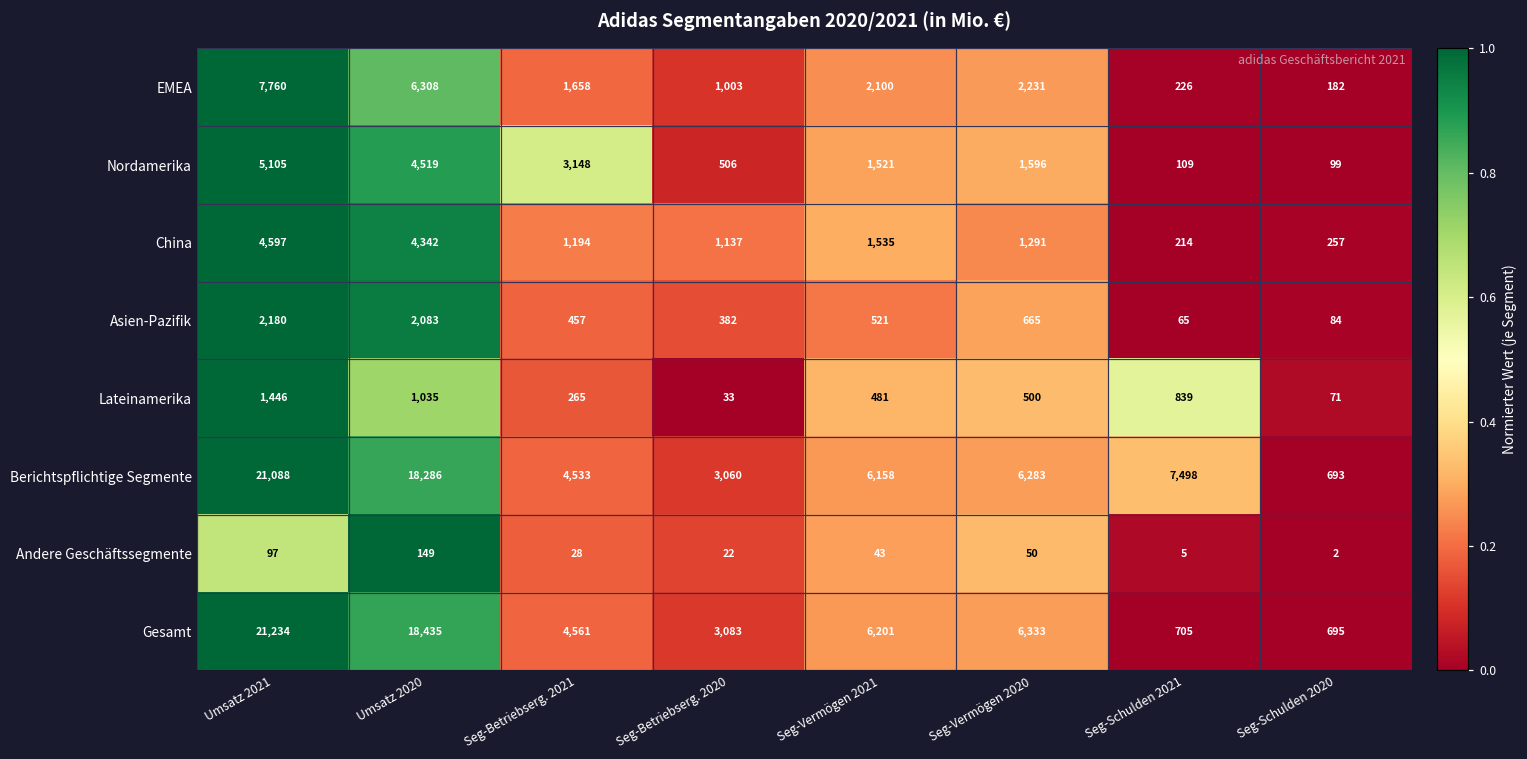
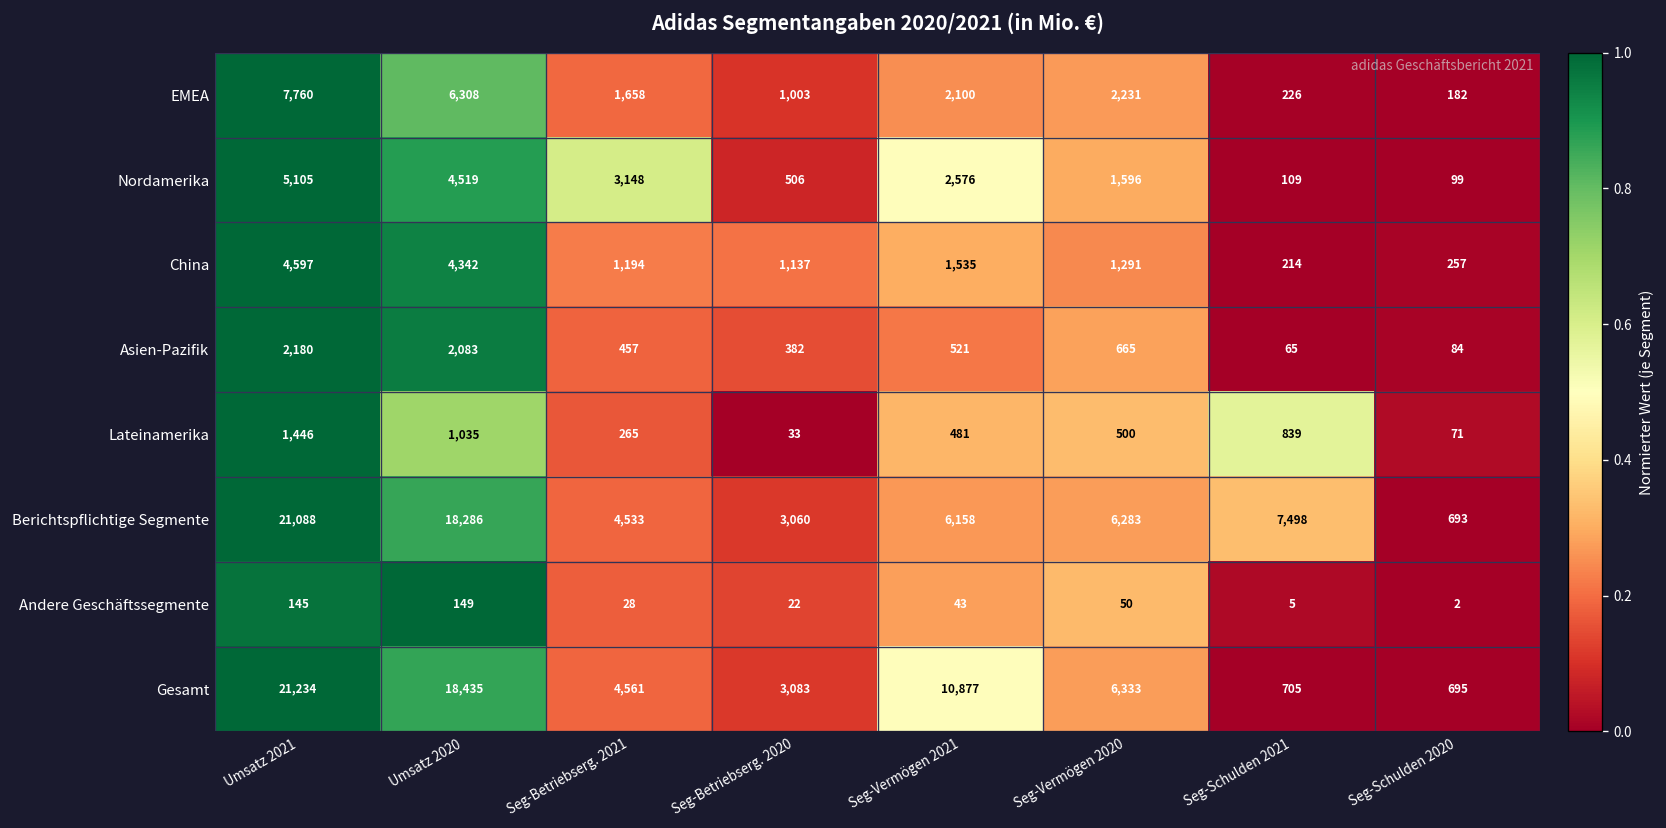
Nordamerika, Seg-Vermögen 2021: 1,521 -> 2,576
Andere Geschäftssegmente, Umsatz 2021: 97 -> 145
Gesamt, Seg-Vermögen 2021: 6,201 -> 10,877
